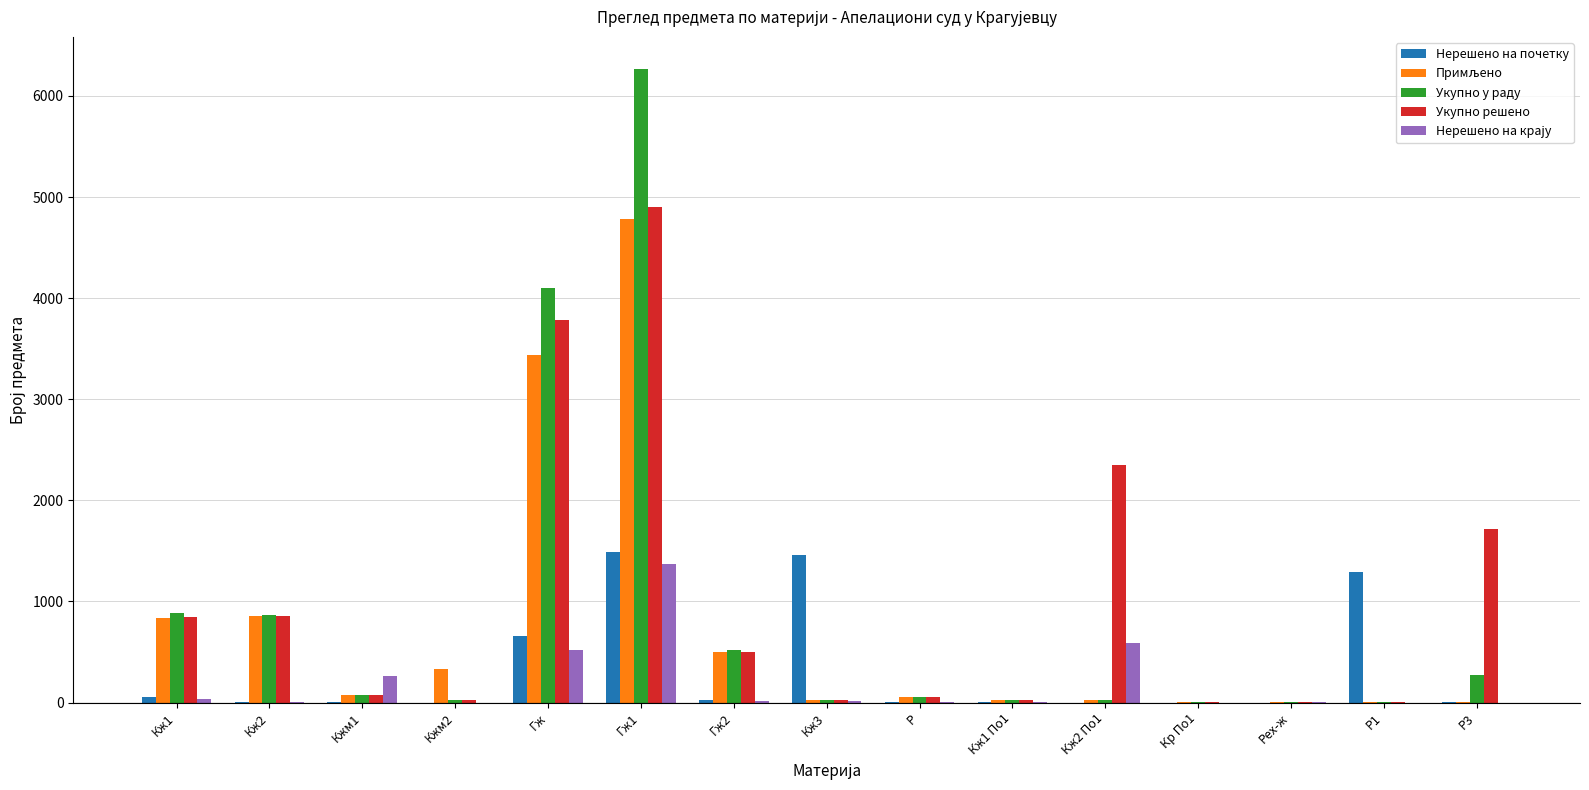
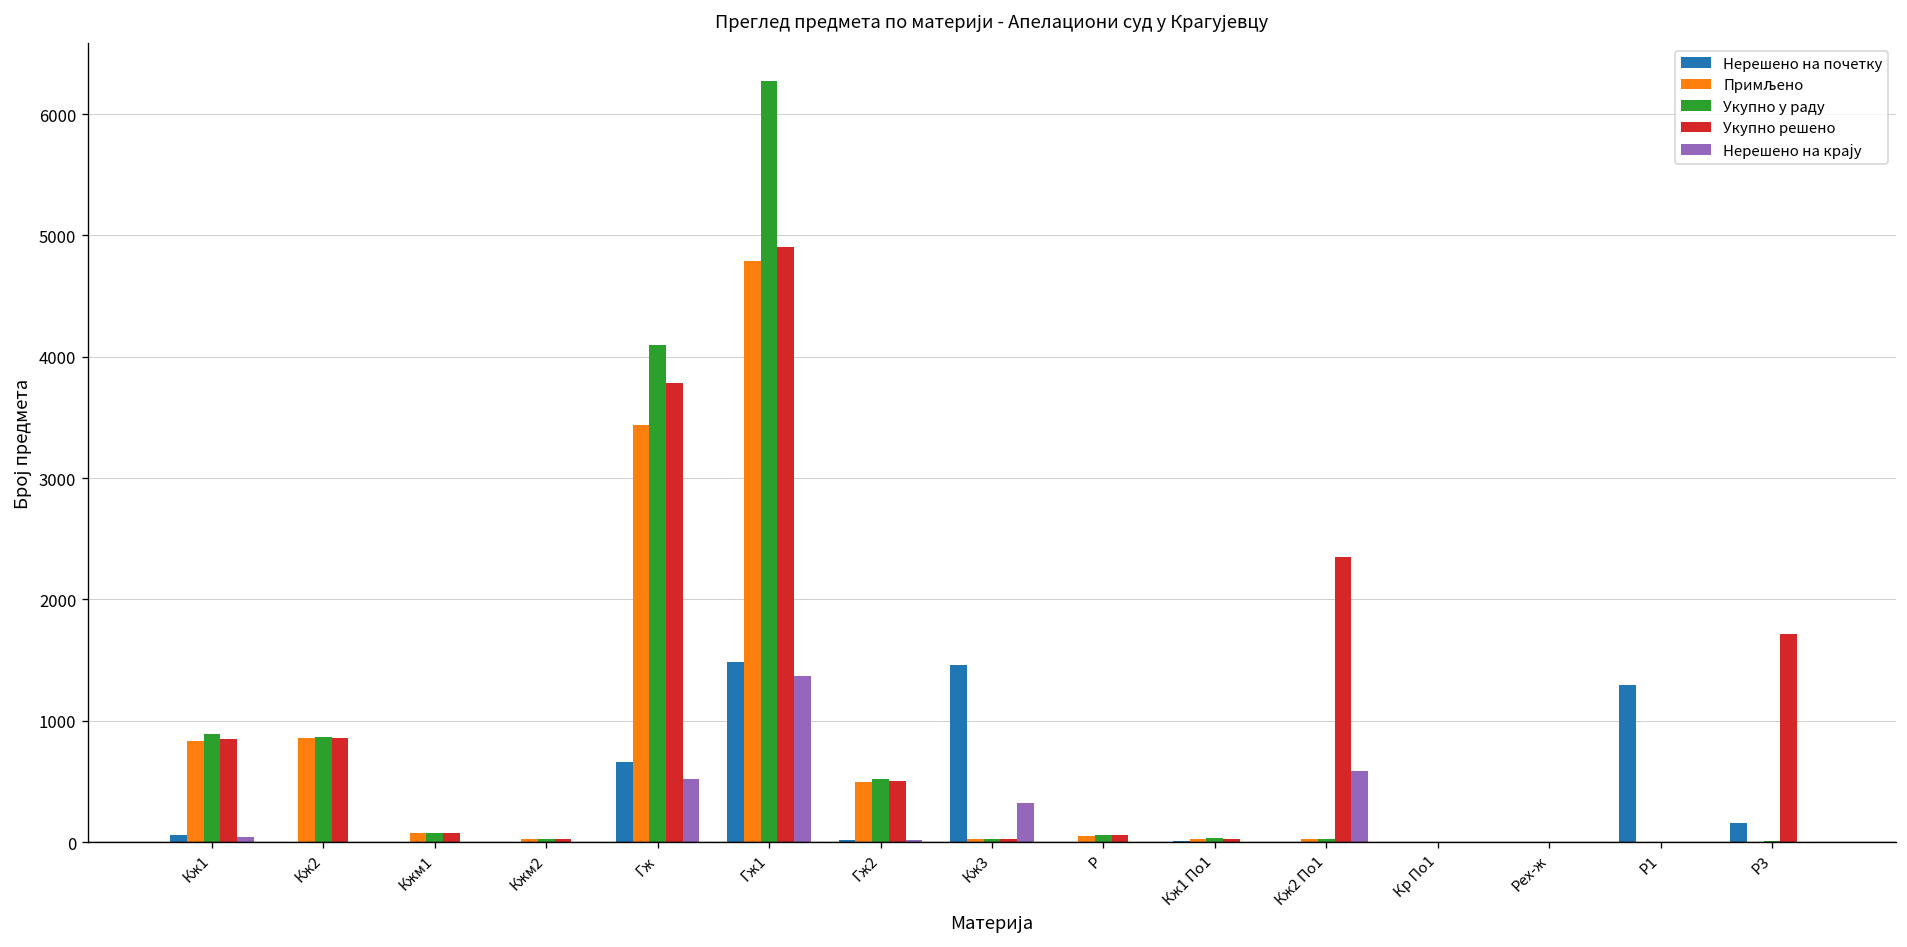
Нерешено на крају, Кжм1: 270 -> 0
Примљено, Кжм2: 330 -> 30
Нерешено на крају, Кж3: 20 -> 320
Нерешено на почетку, Р3: 0 -> 160
Укупно у раду, Р3: 280 -> 10
